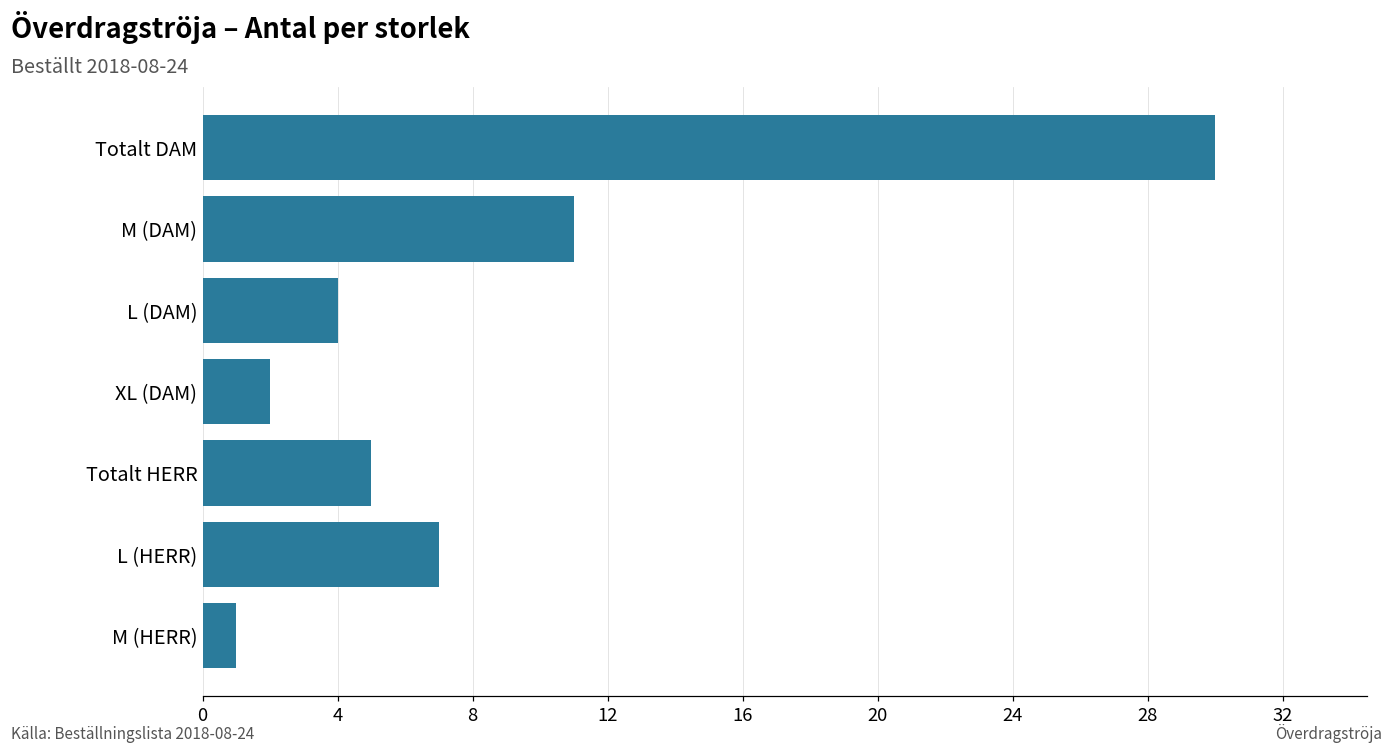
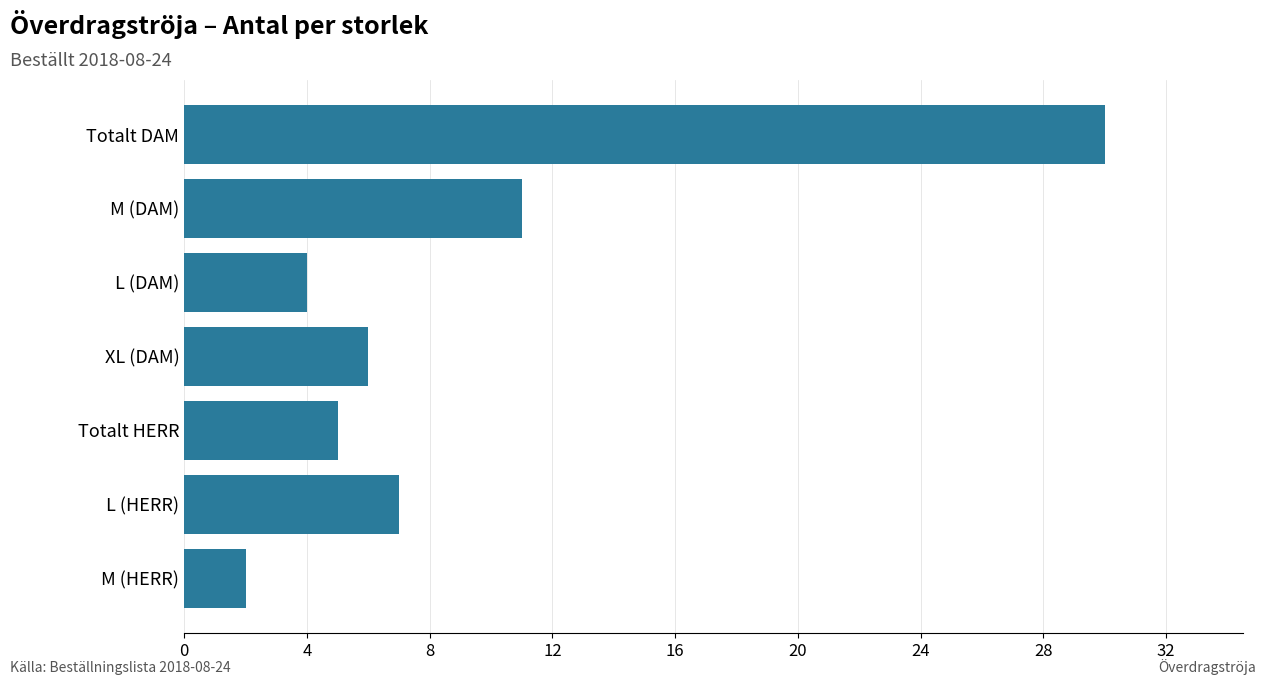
XL (DAM): 2 -> 6
M (HERR): 1 -> 2
